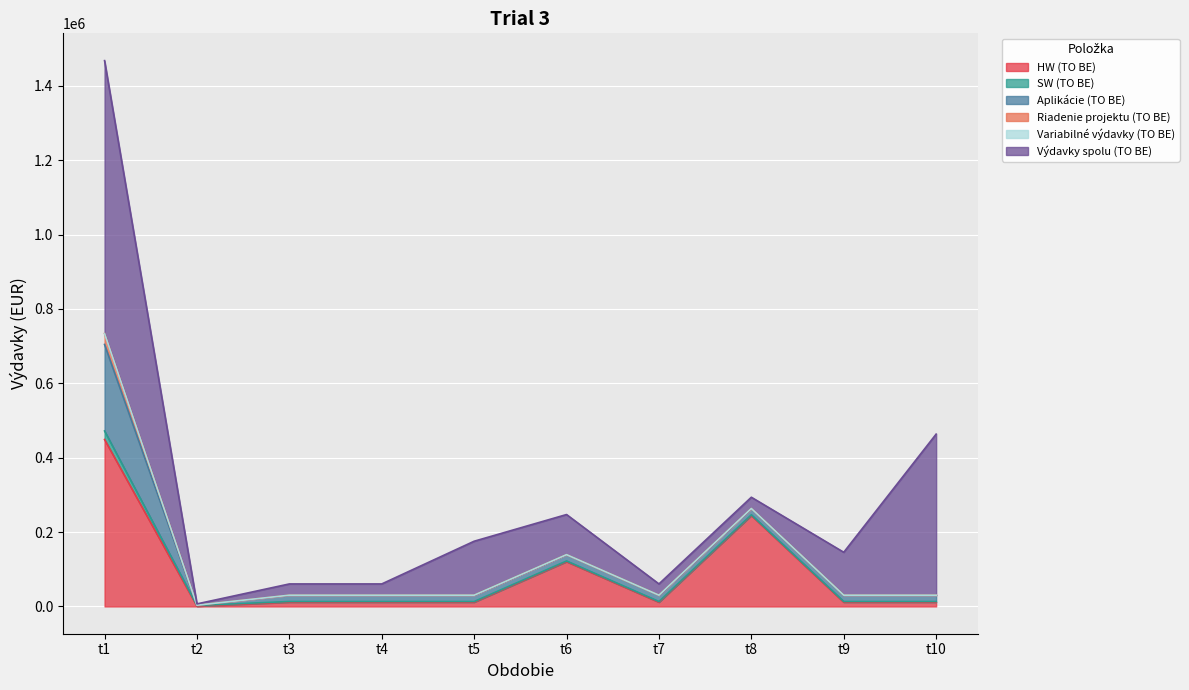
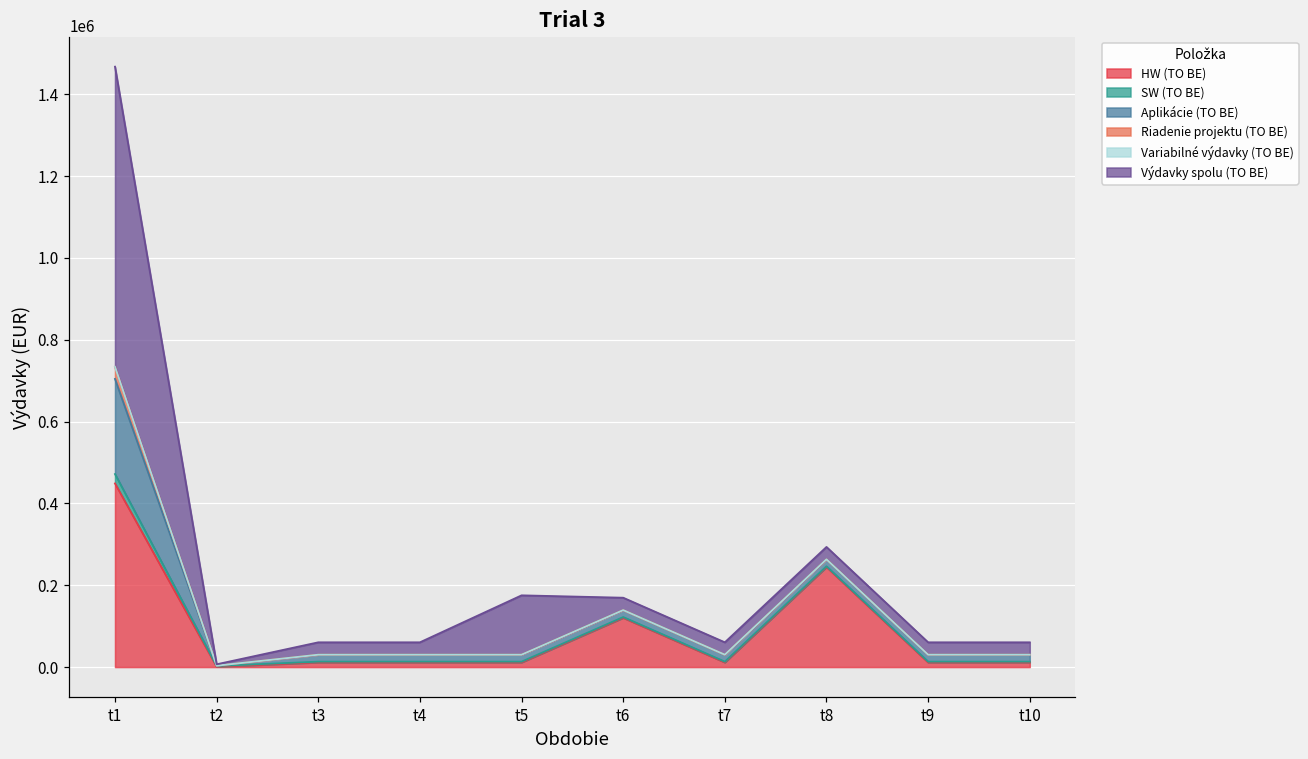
Výdavky spolu (TO BE), t6: 110000 -> 30000
Výdavky spolu (TO BE), t9: 120000 -> 30000
Výdavky spolu (TO BE), t10: 430000 -> 30000
